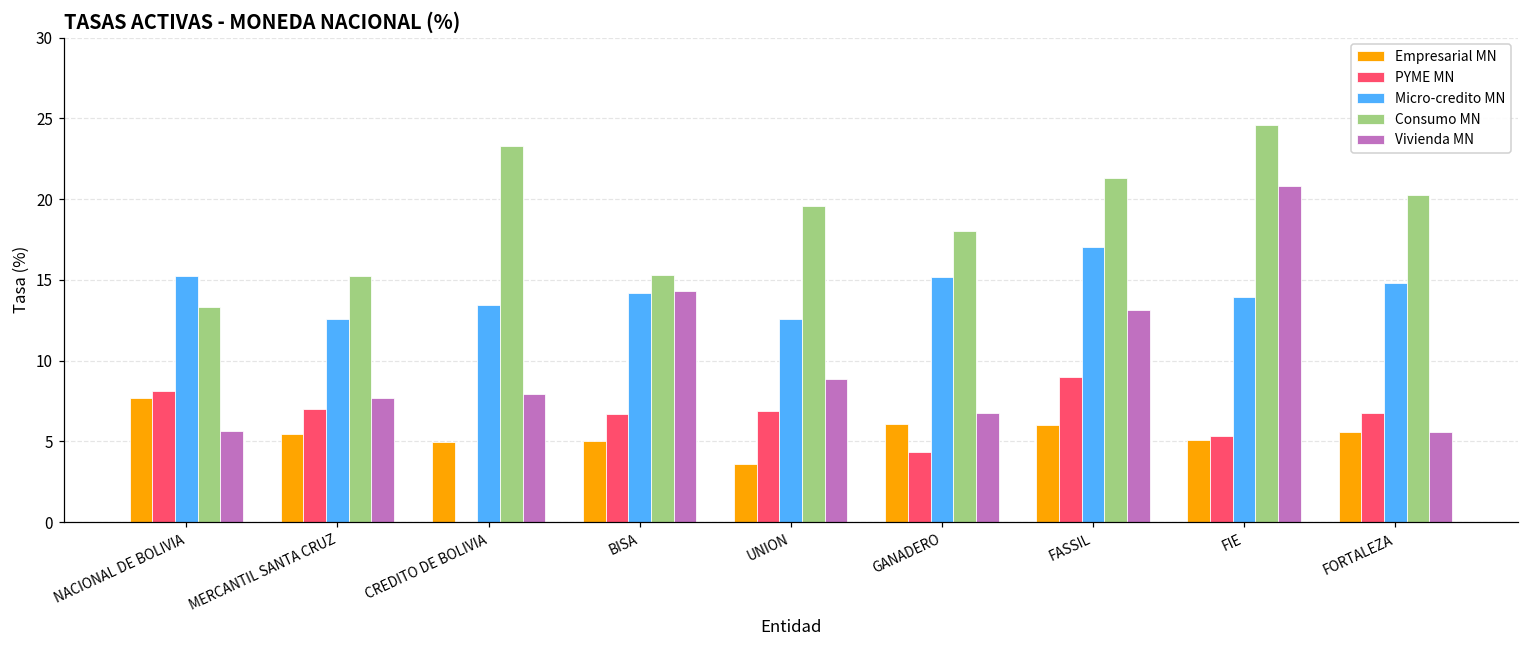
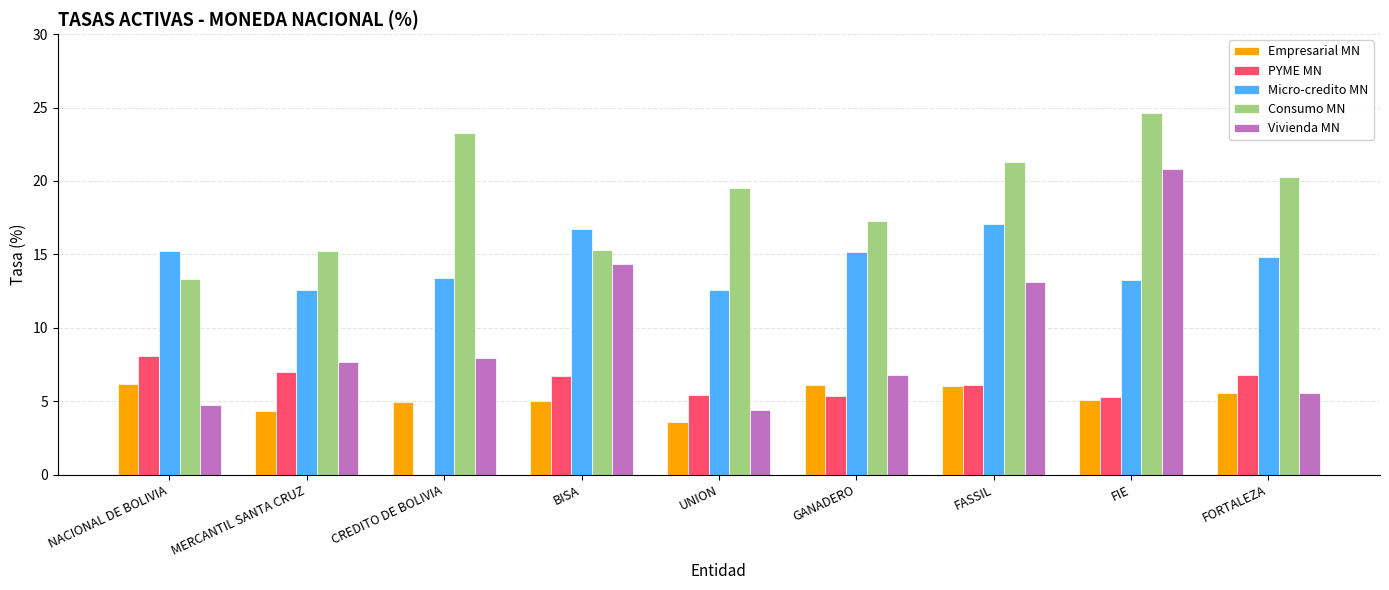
Empresarial MN, NACIONAL DE BOLIVIA: 7.7 -> 6.2
Vivienda MN, NACIONAL DE BOLIVIA: 5.6 -> 4.7
Empresarial MN, MERCANTIL SANTA CRUZ: 5.5 -> 4.3
Micro-credito MN, BISA: 14.2 -> 16.7
PYME MN, UNION: 6.9 -> 5.4
Vivienda MN, UNION: 8.8 -> 4.4
PYME MN, GANADERO: 4.4 -> 5.3
Consumo MN, GANADERO: 18.0 -> 17.3
PYME MN, FASSIL: 9.0 -> 6.1
Micro-credito MN, FIE: 14.0 -> 13.3
